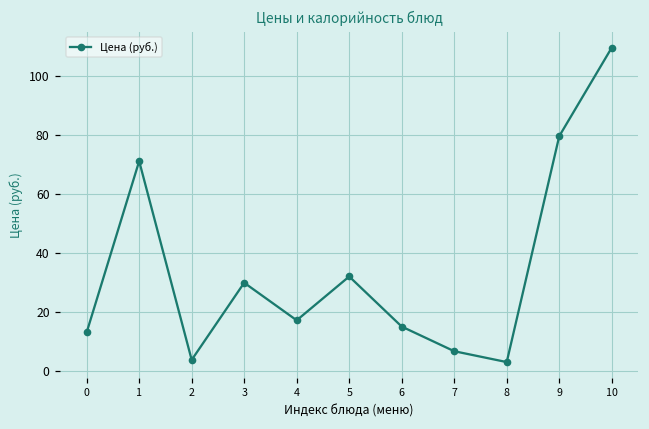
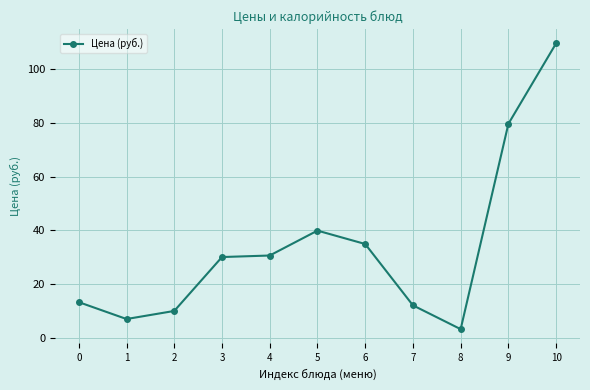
1: 71 -> 7
2: 4 -> 10
4: 17 -> 31
5: 32 -> 40
6: 15 -> 35
7: 7 -> 12
